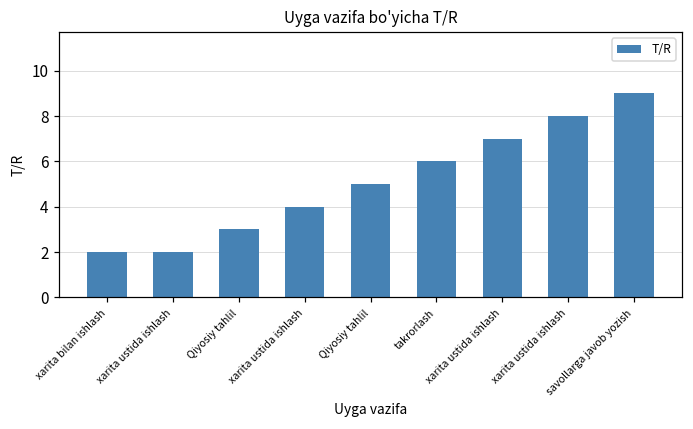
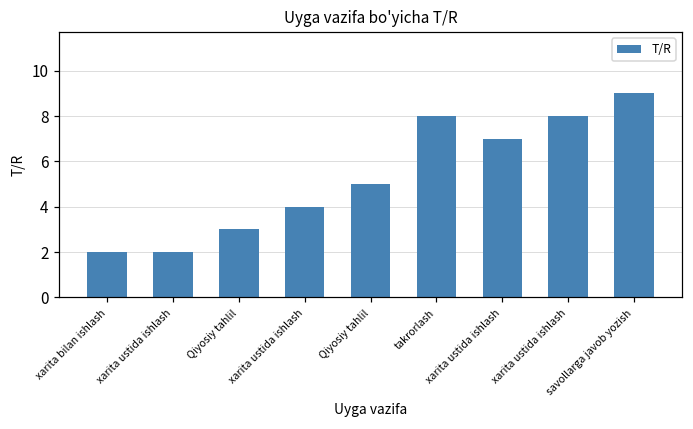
takrorlash: 6 -> 8
